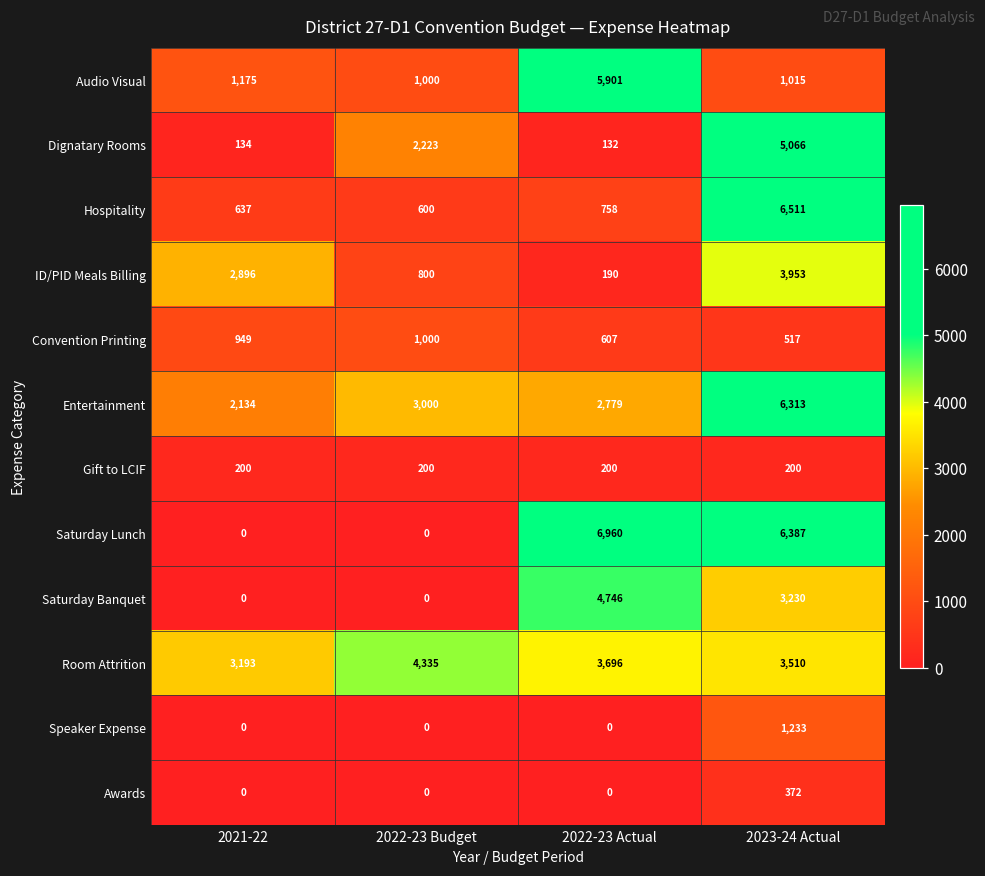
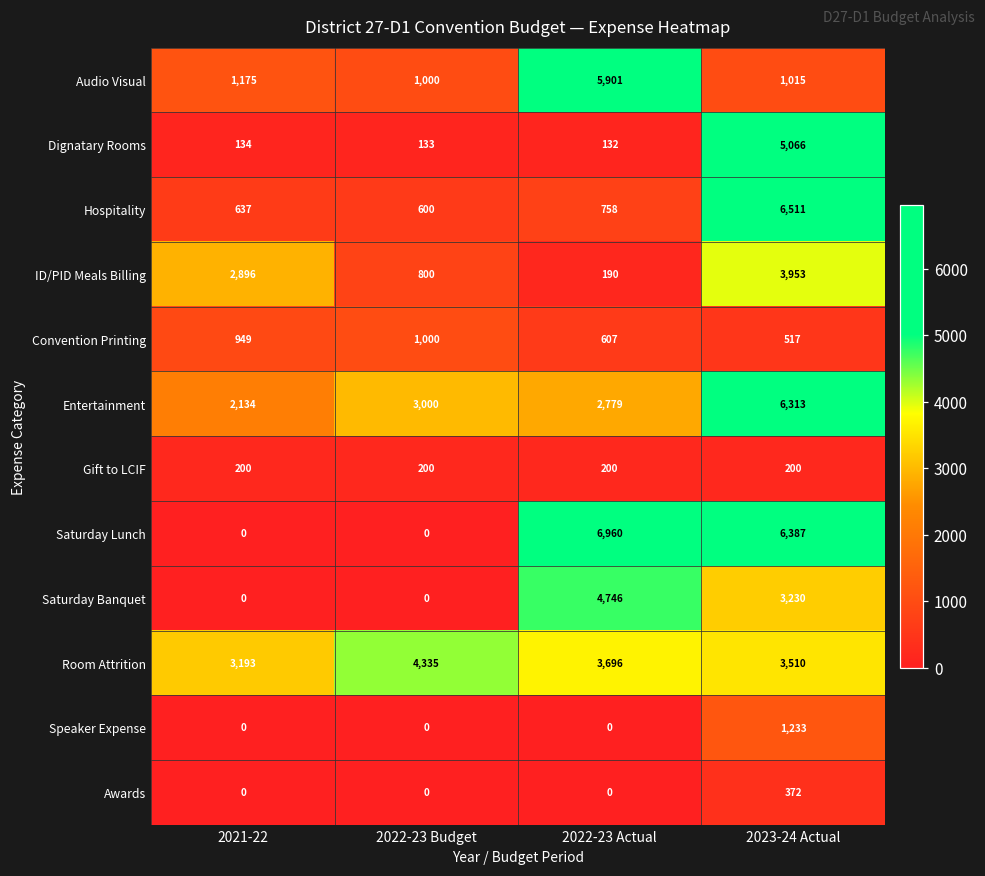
Dignatary Rooms, 2022-23 Budget: 2,223 -> 133
